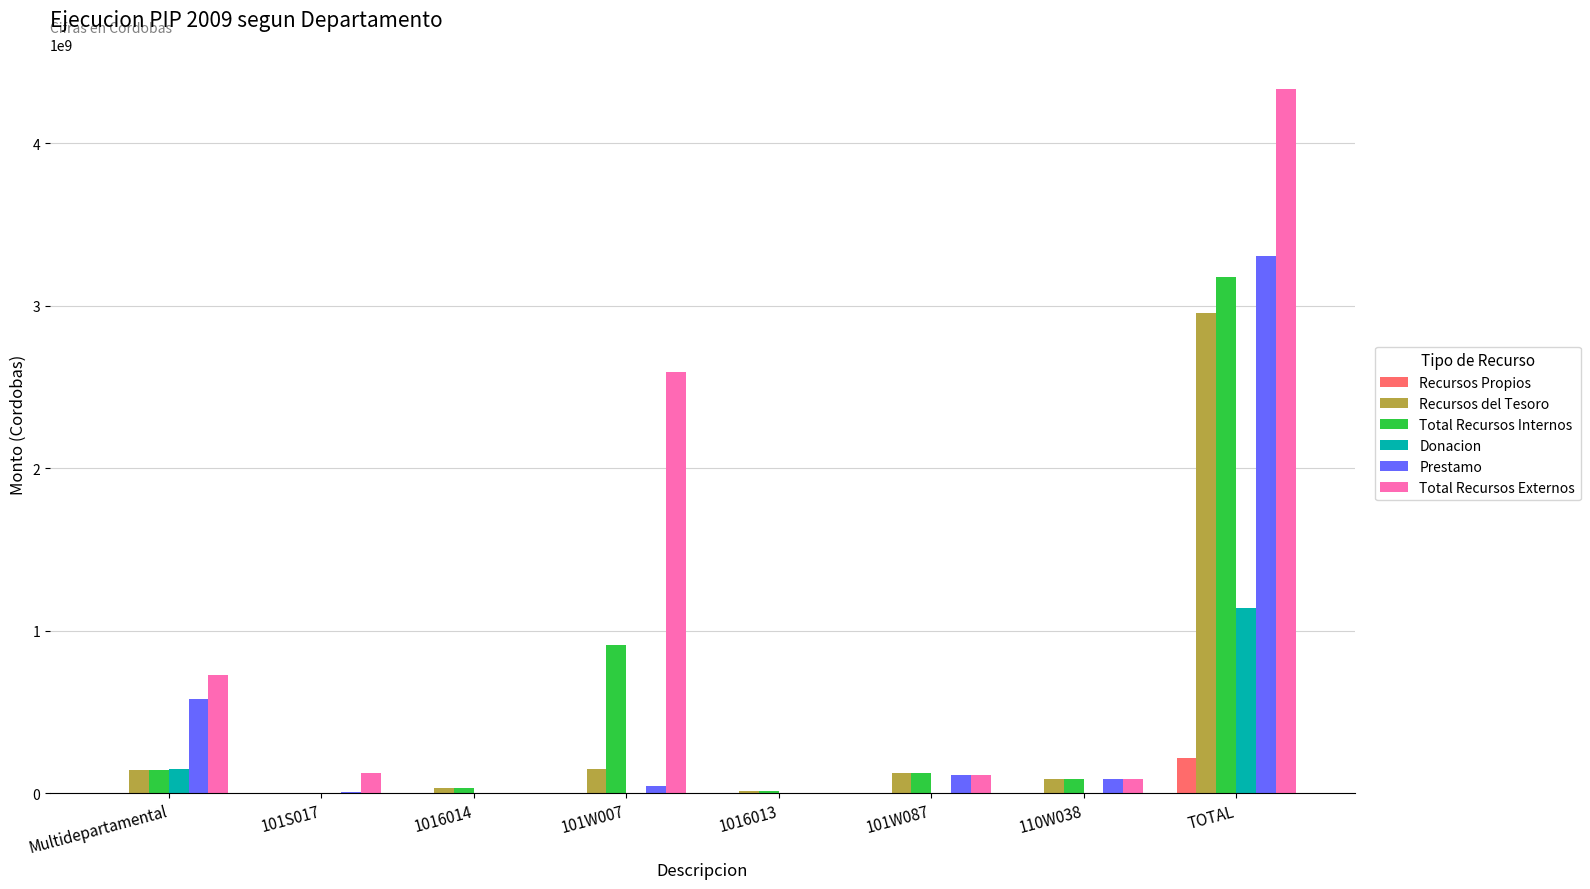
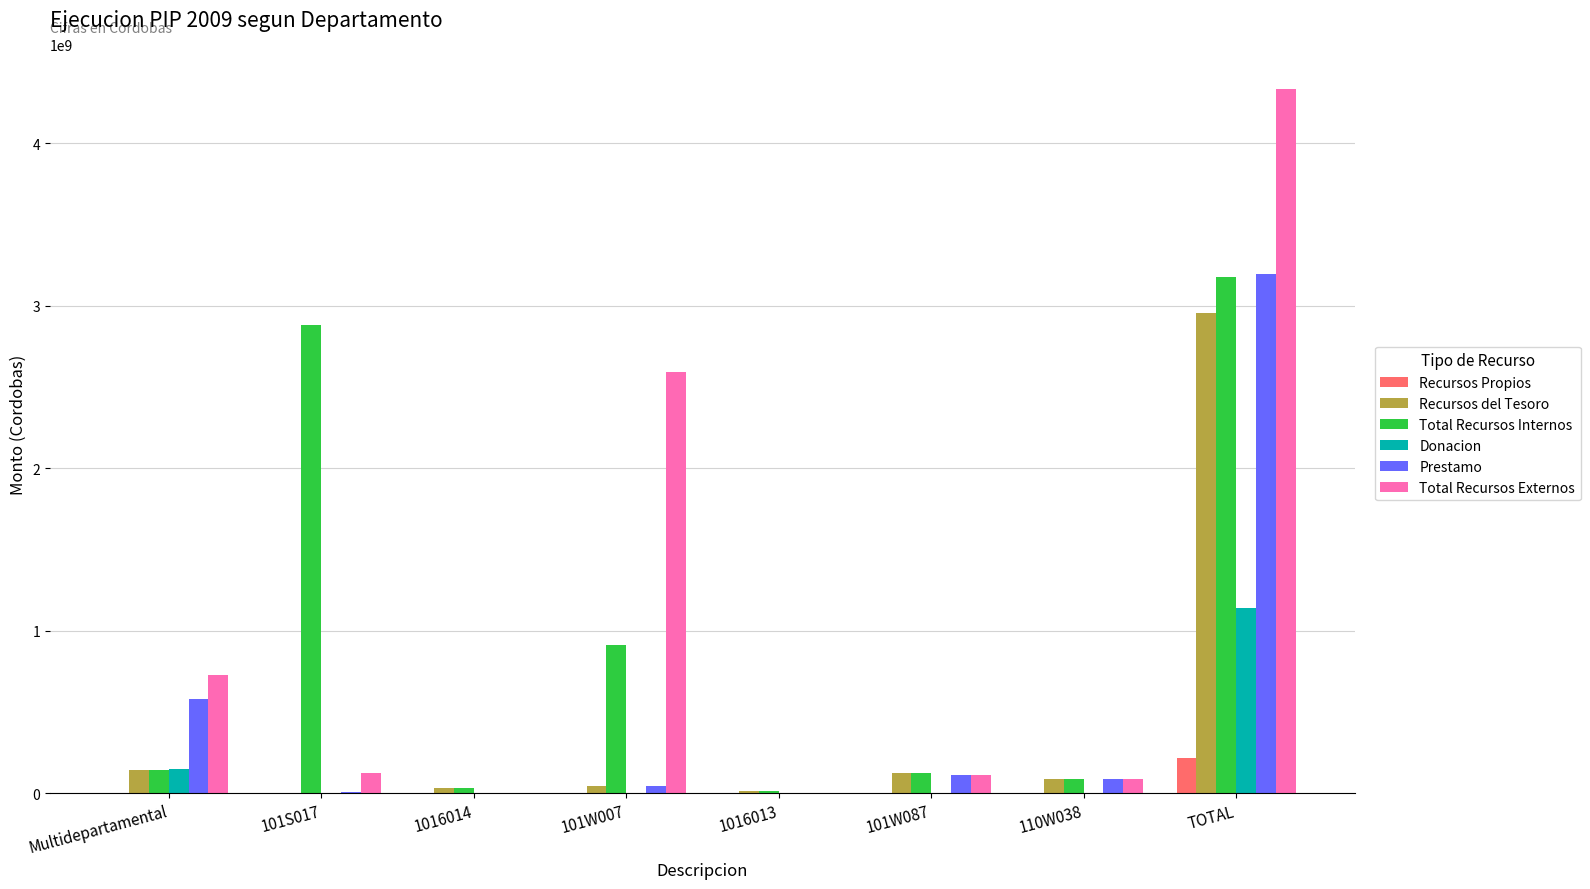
Total Recursos Internos, 101S017: 0 -> 2880000000
Recursos del Tesoro, 101W007: 150000000 -> 50000000
Prestamo, TOTAL: 3310000000 -> 3190000000
